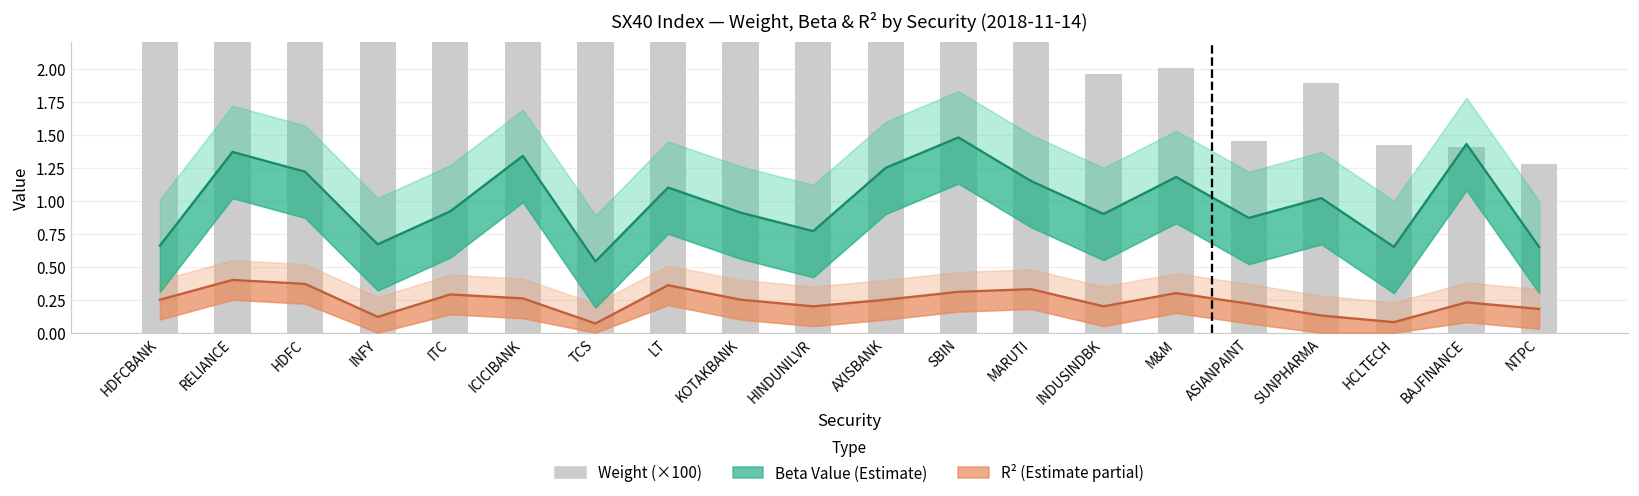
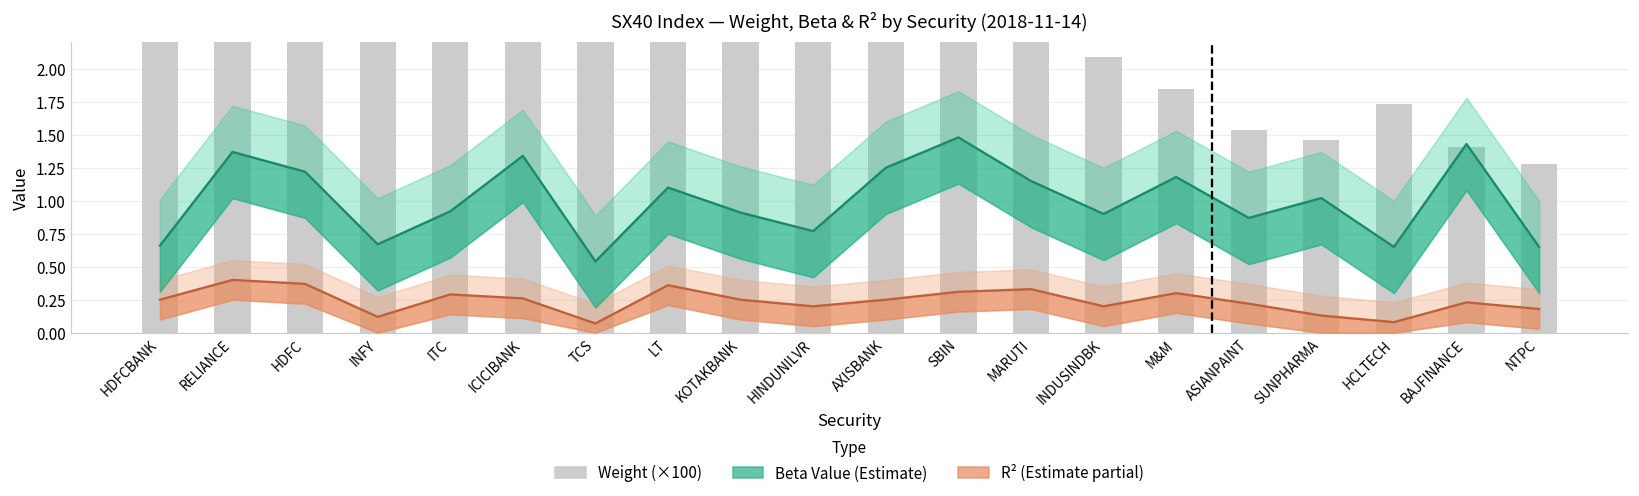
Weight (×100), INDUSINDBK: 1.96 -> 2.09
Weight (×100), M&M: 2.01 -> 1.84
Weight (×100), ASIANPAINT: 1.45 -> 1.54
Weight (×100), SUNPHARMA: 1.89 -> 1.46
Weight (×100), HCLTECH: 1.42 -> 1.73
